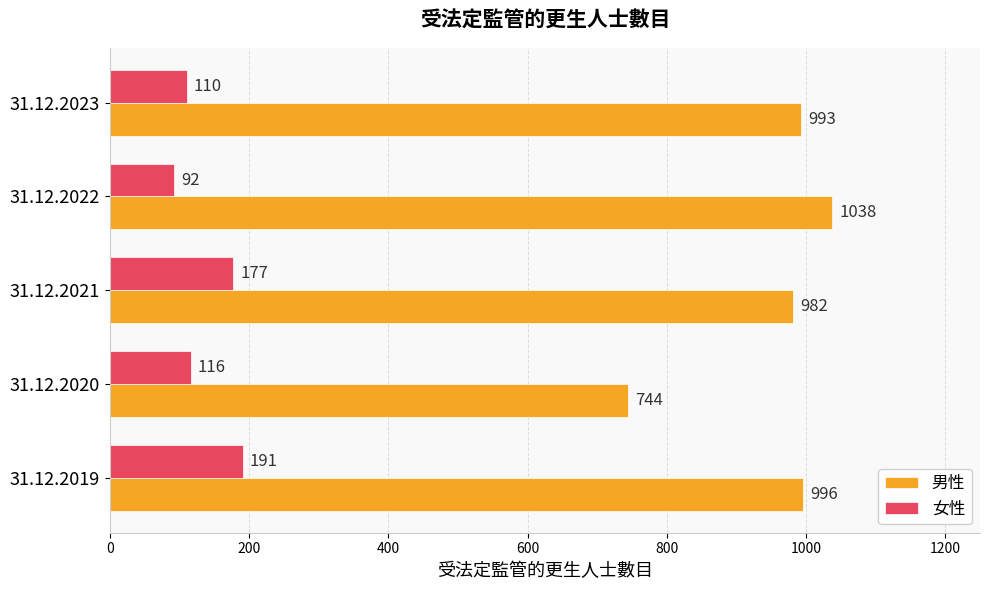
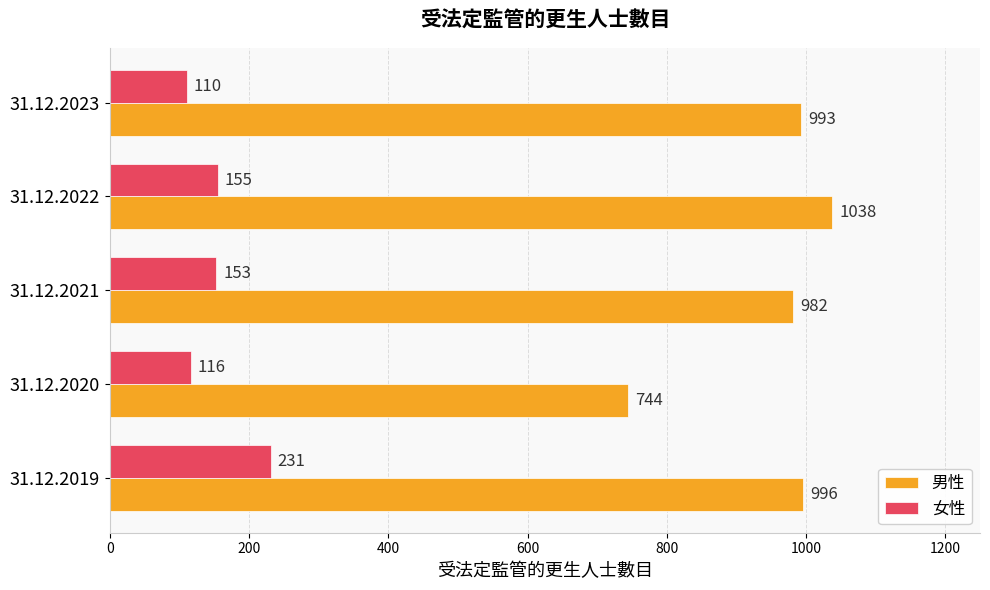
女性, 31.12.2022: 92 -> 155
女性, 31.12.2021: 177 -> 153
女性, 31.12.2019: 191 -> 231
